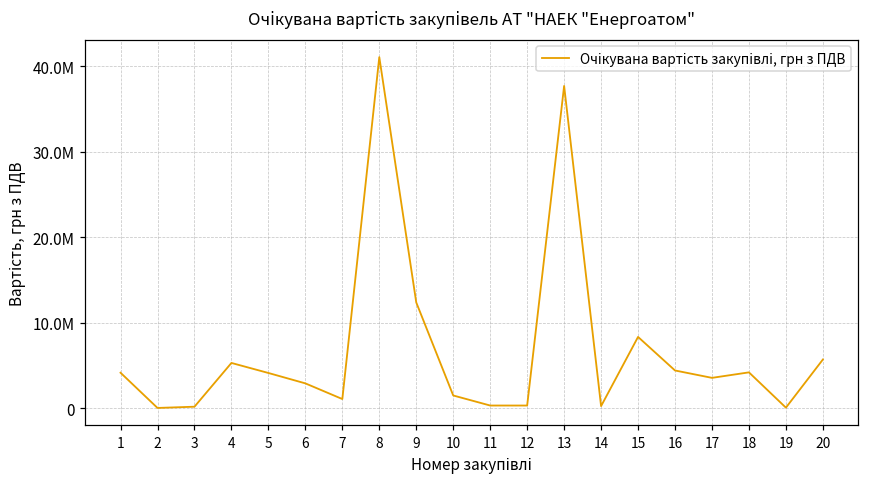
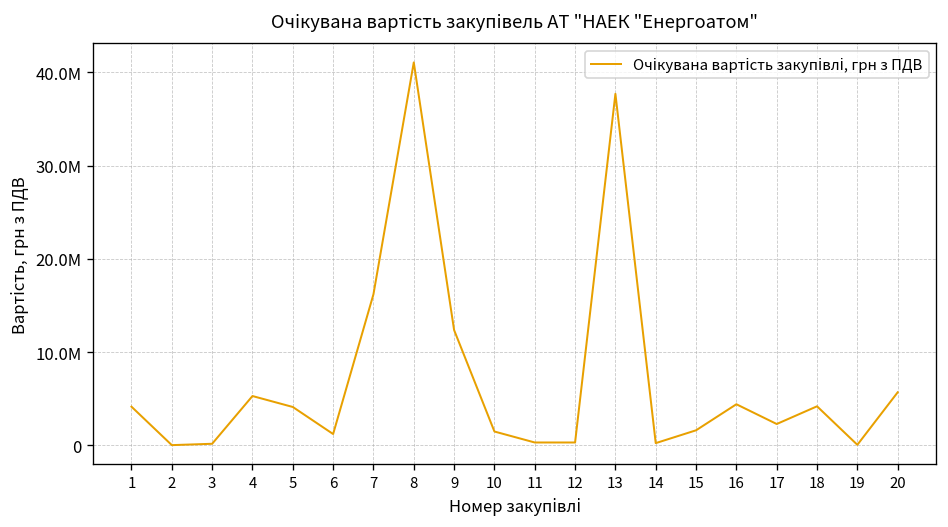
6: 3000000 -> 1000000
7: 1000000 -> 16000000
15: 8000000 -> 2000000
17: 4000000 -> 2000000
